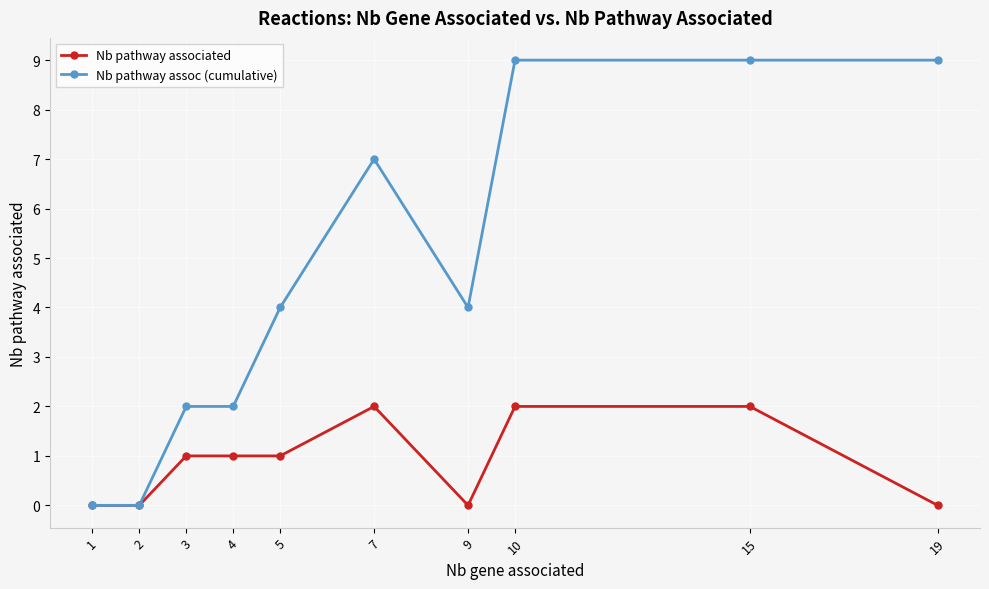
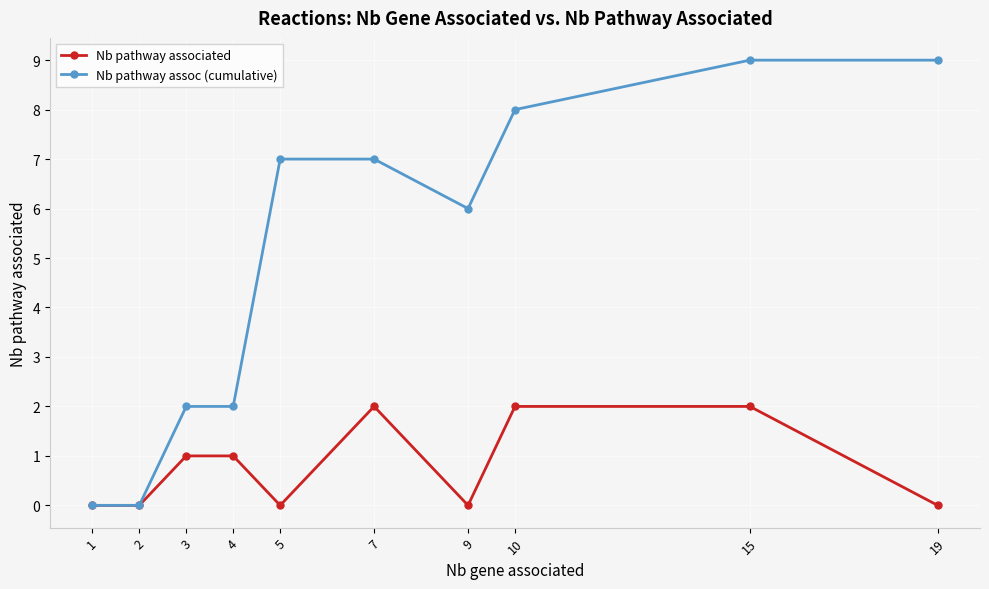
Nb pathway associated, 5: 1 -> 0
Nb pathway assoc (cumulative), 5: 4 -> 7
Nb pathway assoc (cumulative), 9: 4 -> 6
Nb pathway assoc (cumulative), 10: 9 -> 8
